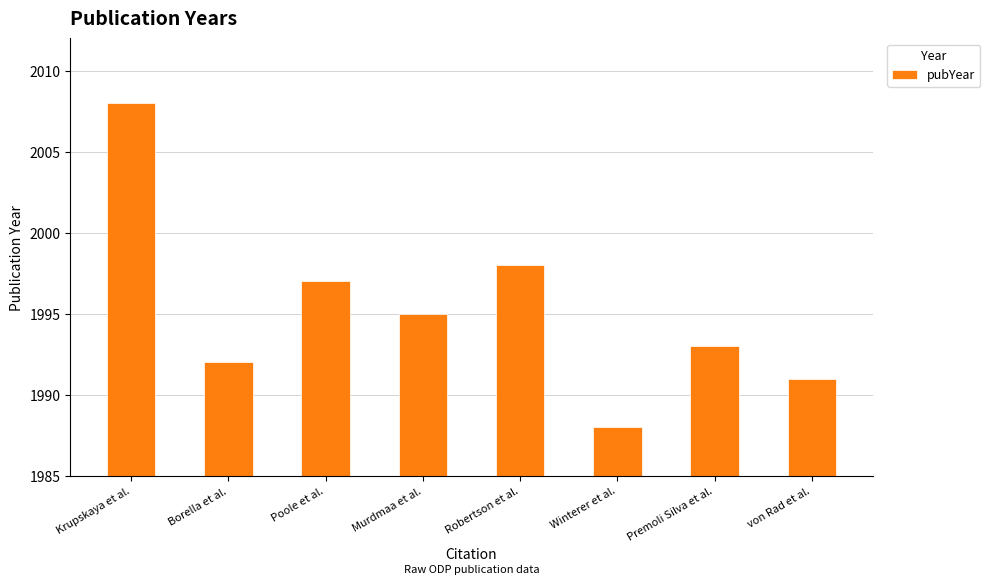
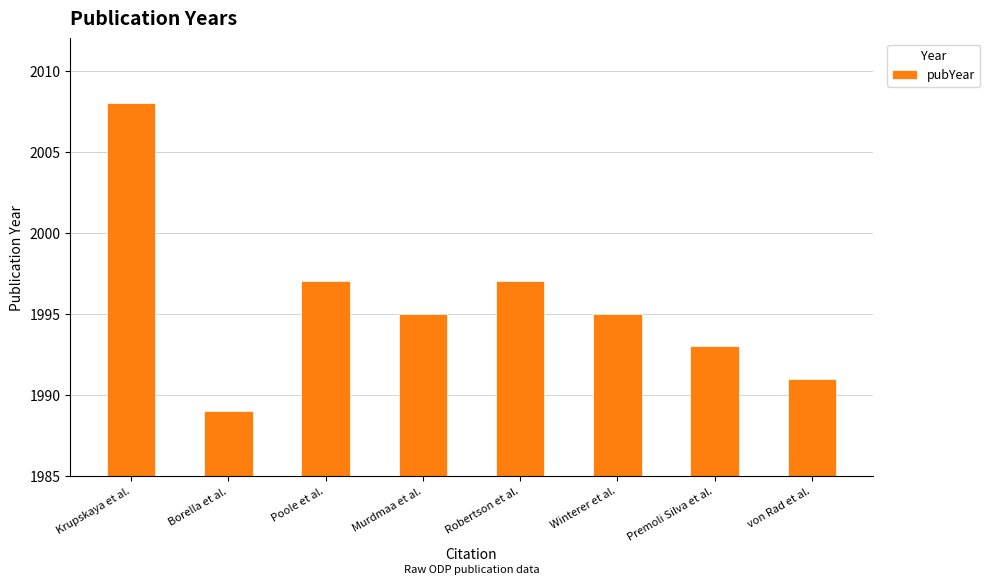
Borella et al.: 1992 -> 1989
Robertson et al.: 1998 -> 1997
Winterer et al.: 1988 -> 1995
